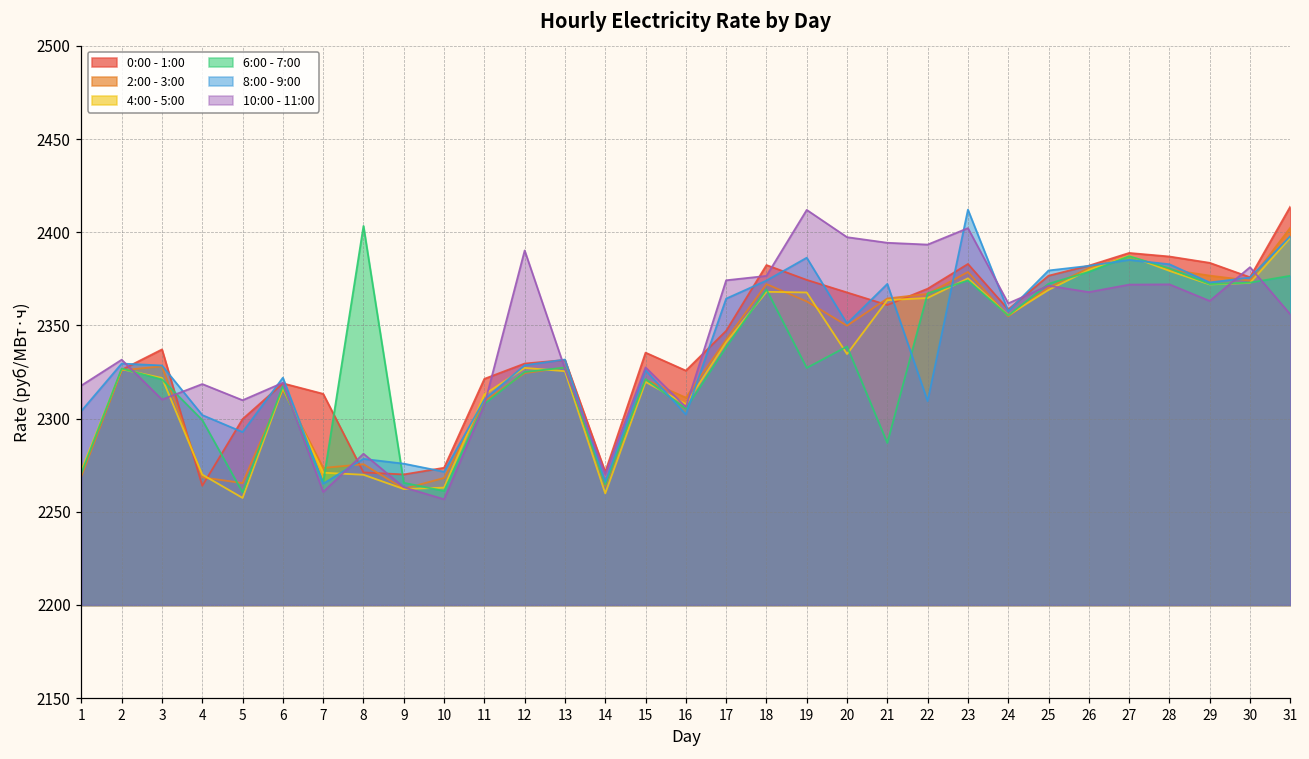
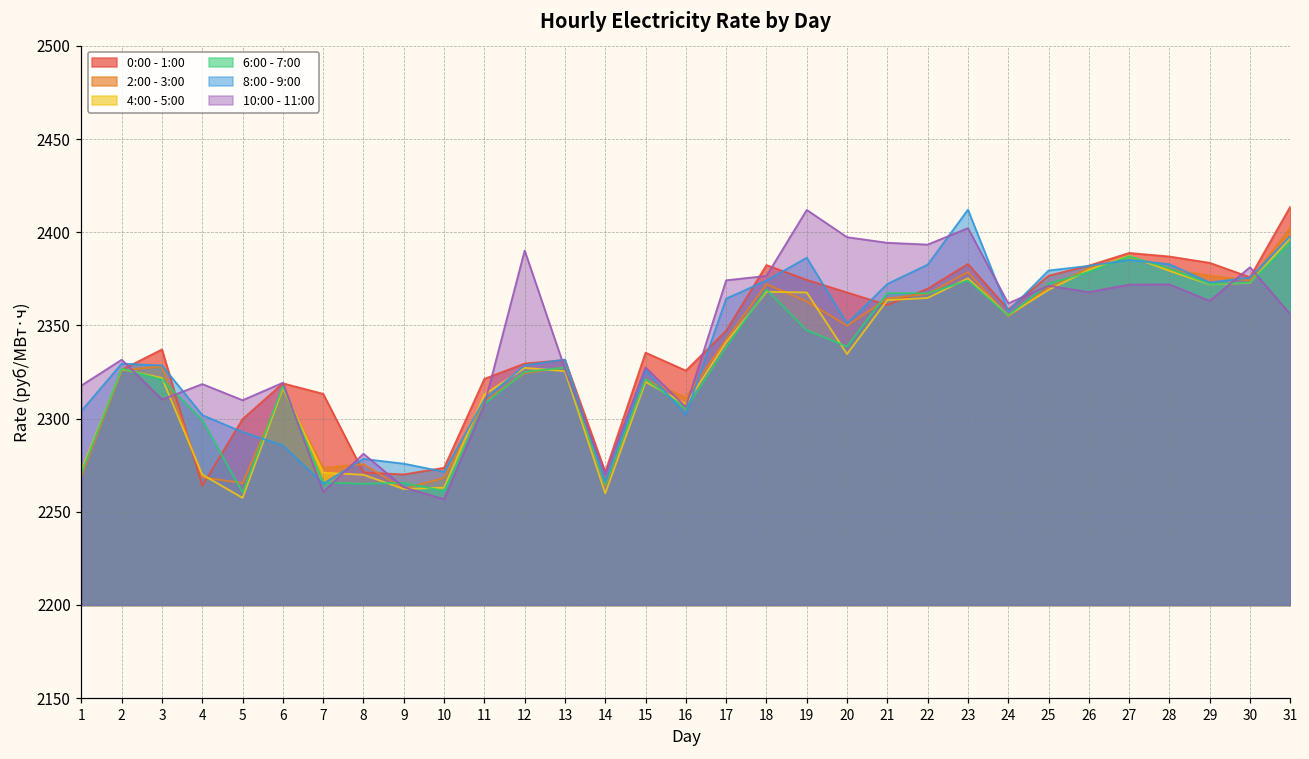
8:00 - 9:00, 6: 2322 -> 2286
6:00 - 7:00, 8: 2403 -> 2265
6:00 - 7:00, 19: 2327 -> 2347
6:00 - 7:00, 21: 2287 -> 2367
8:00 - 9:00, 22: 2309 -> 2383
6:00 - 7:00, 31: 2377 -> 2394
